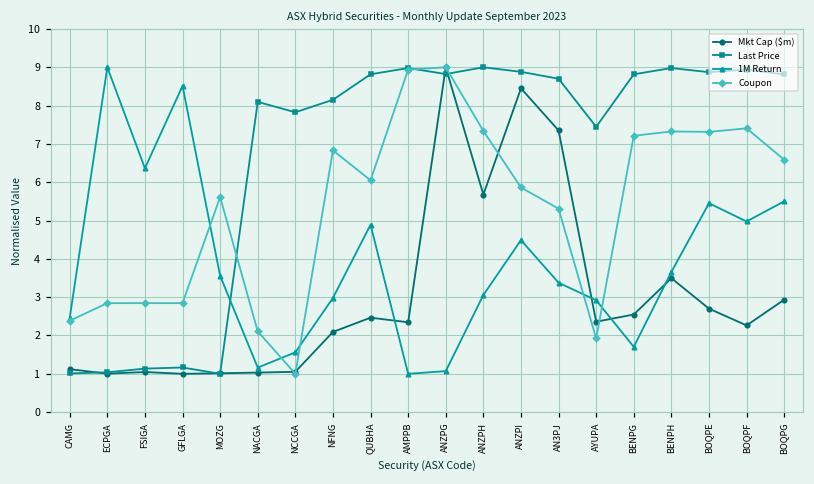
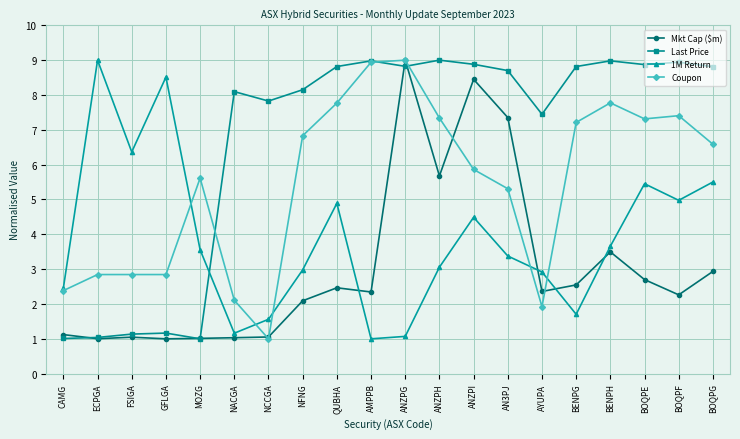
Coupon, QUBHA: 6.1 -> 7.8
Coupon, BENPH: 7.3 -> 7.8
